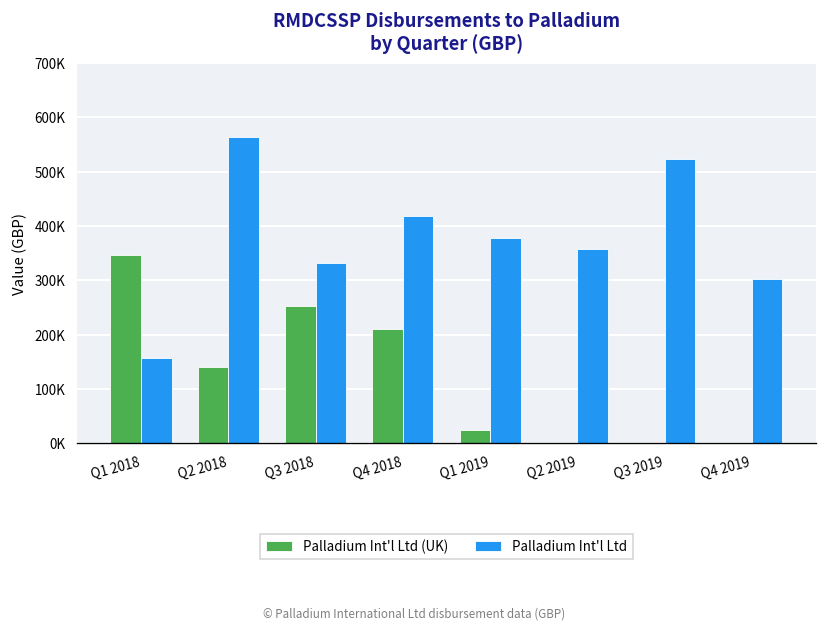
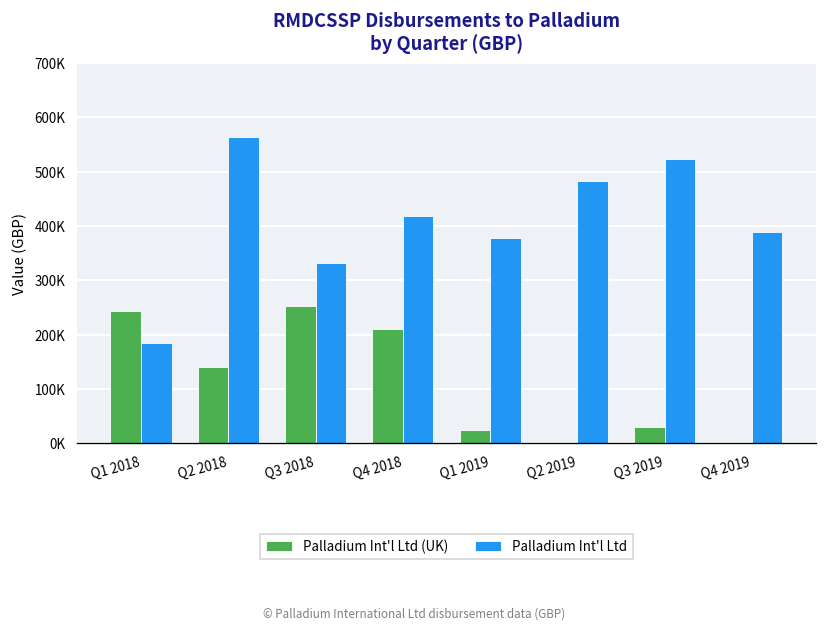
Palladium Int'l Ltd (UK), Q1 2018: 350000 -> 240000
Palladium Int'l Ltd, Q1 2018: 160000 -> 180000
Palladium Int'l Ltd, Q2 2019: 360000 -> 480000
Palladium Int'l Ltd (UK), Q3 2019: 0 -> 30000
Palladium Int'l Ltd, Q4 2019: 300000 -> 390000
